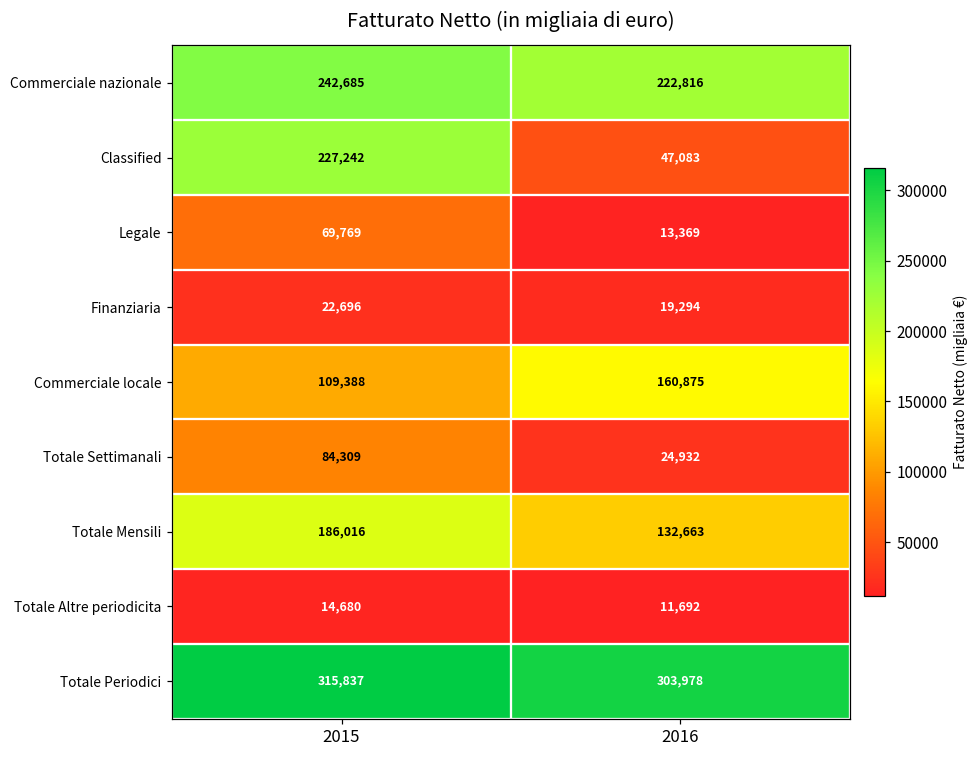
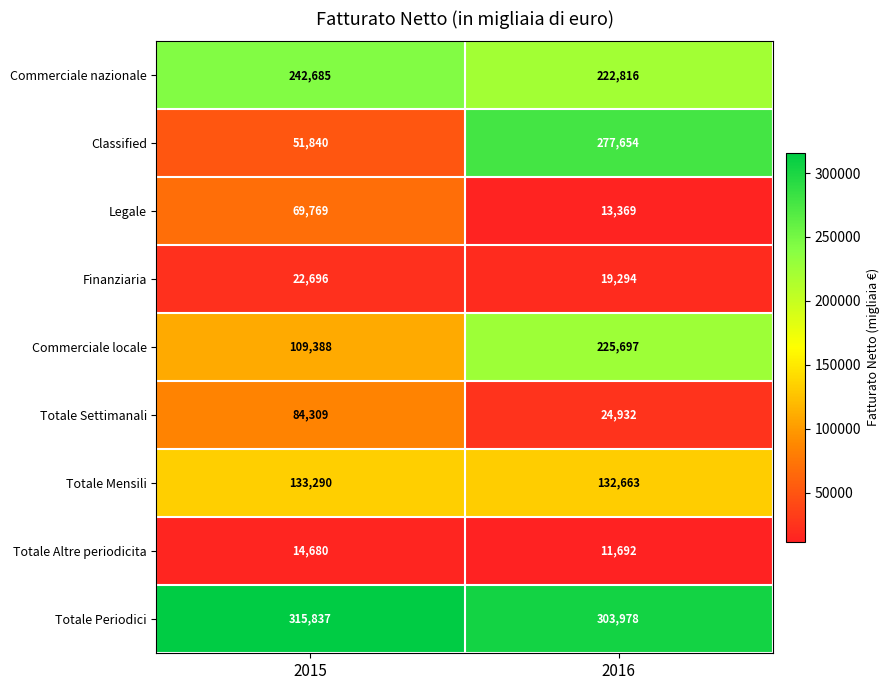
Classified, 2015: 227,242 -> 51,840
Classified, 2016: 47,083 -> 277,654
Commerciale locale, 2016: 160,875 -> 225,697
Totale Mensili, 2015: 186,016 -> 133,290
